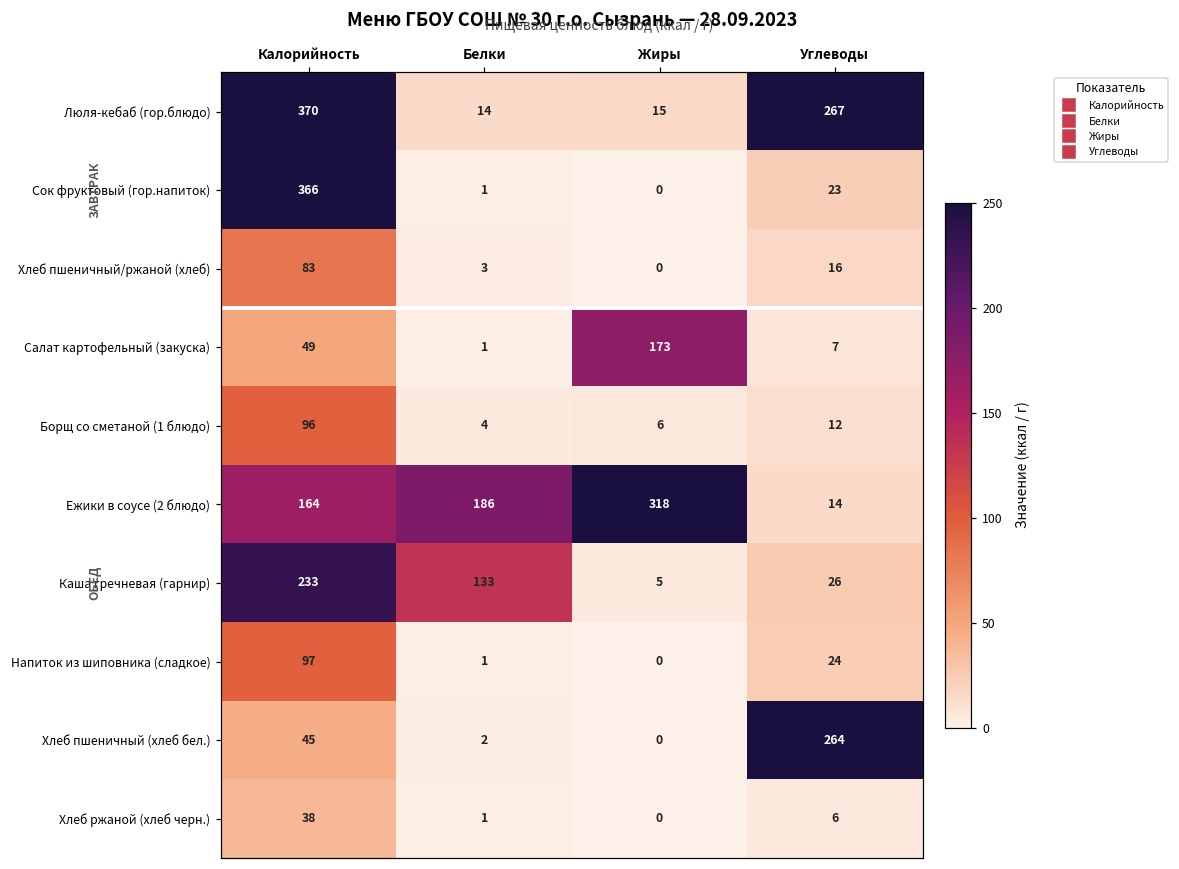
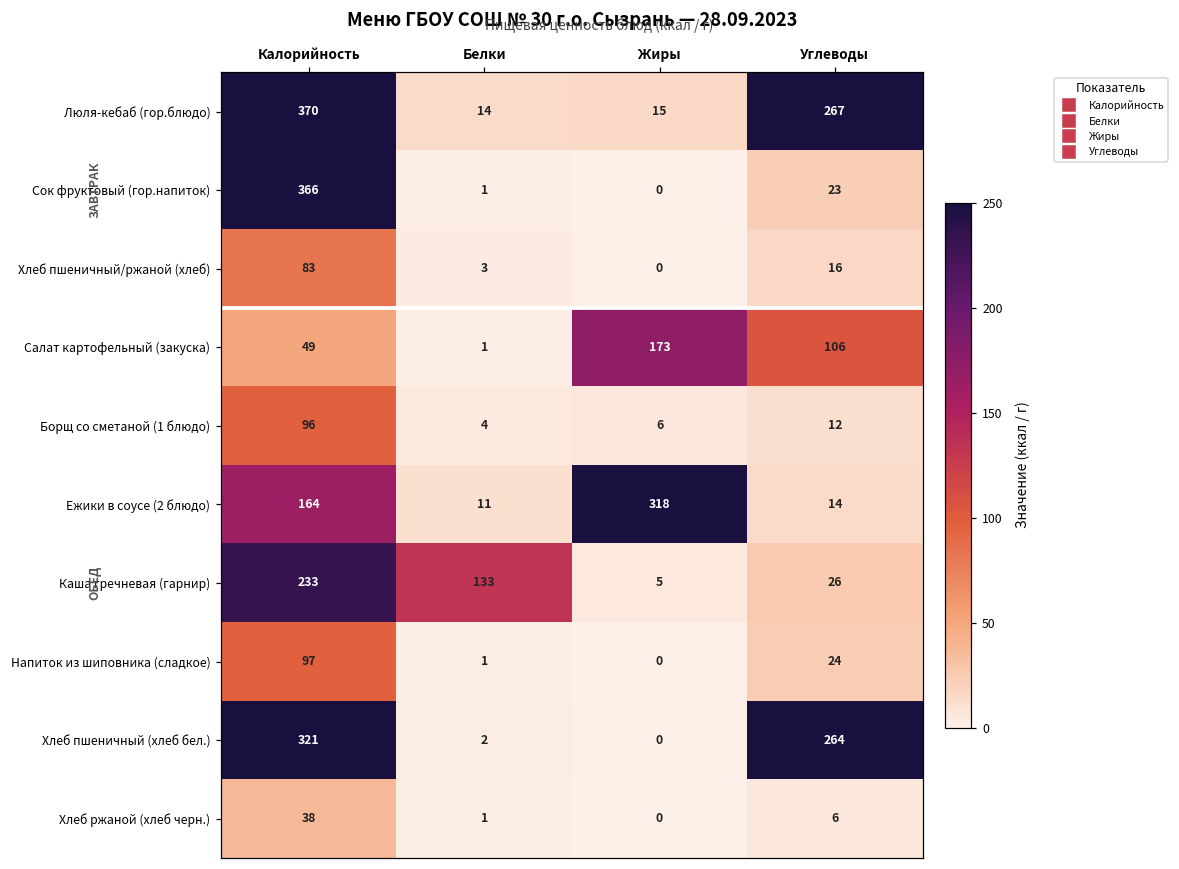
Салат картофельный (закуска), Углеводы: 7 -> 106
Ежики в соусе (2 блюдо), Белки: 186 -> 11
Хлеб пшеничный (хлеб бел.), Калорийность: 45 -> 321
